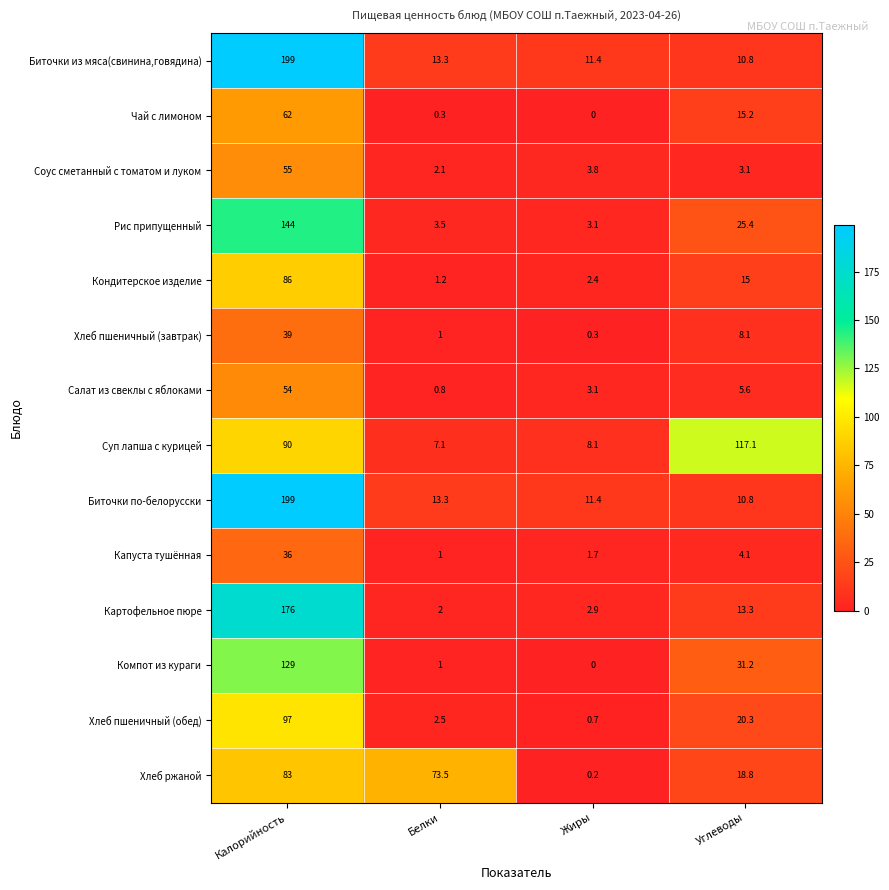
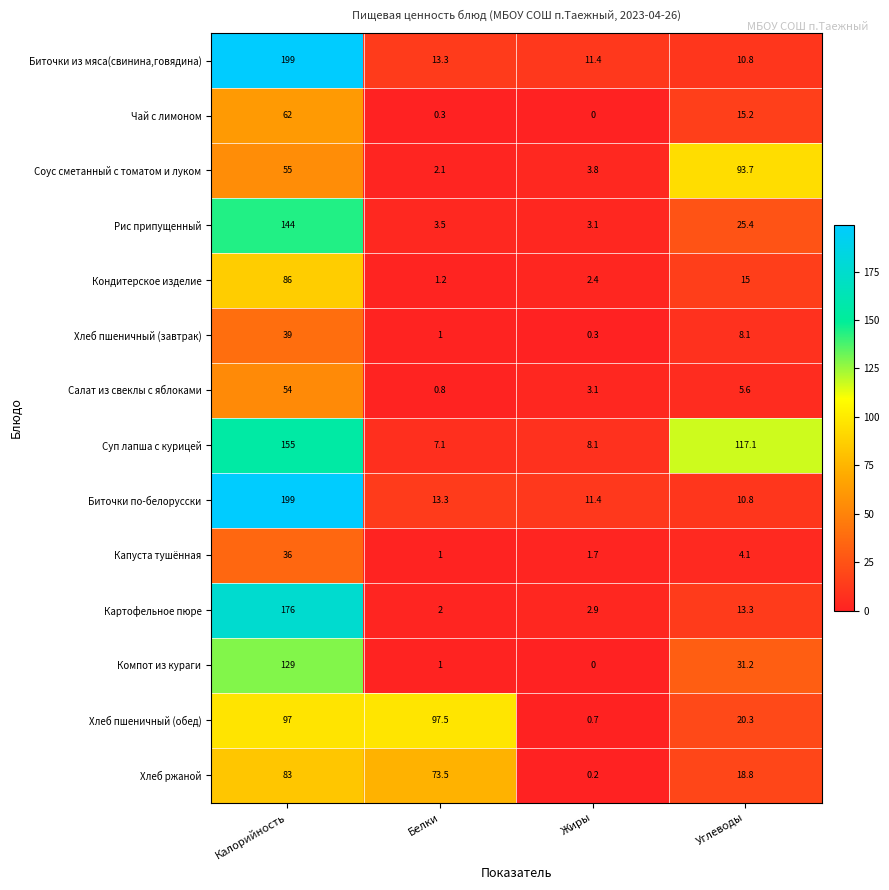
Соус сметанный с томатом и луком, Углеводы: 3.1 -> 93.7
Суп лапша с курицей, Калорийность: 90 -> 155
Хлеб пшеничный (обед), Белки: 2.5 -> 97.5
